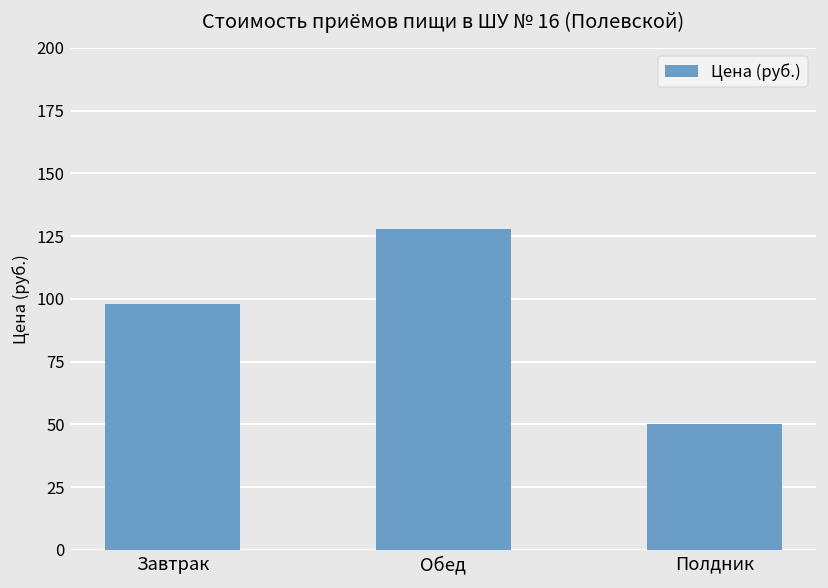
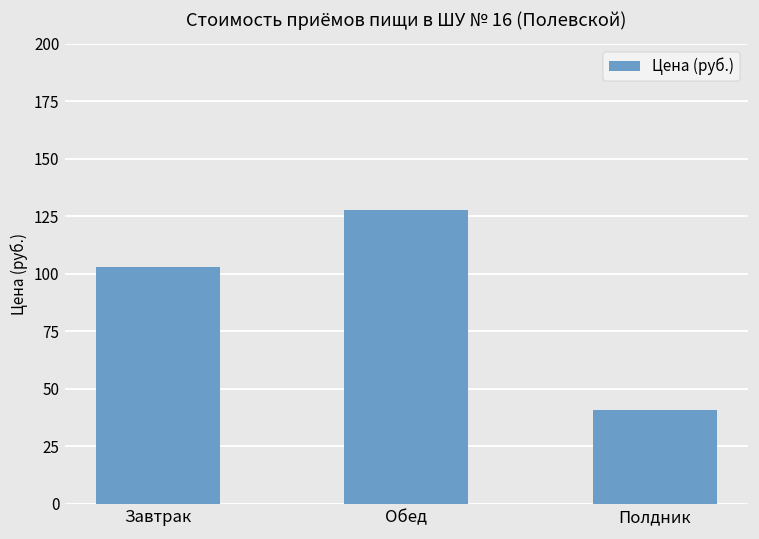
Завтрак: 98 -> 103
Полдник: 50 -> 41
